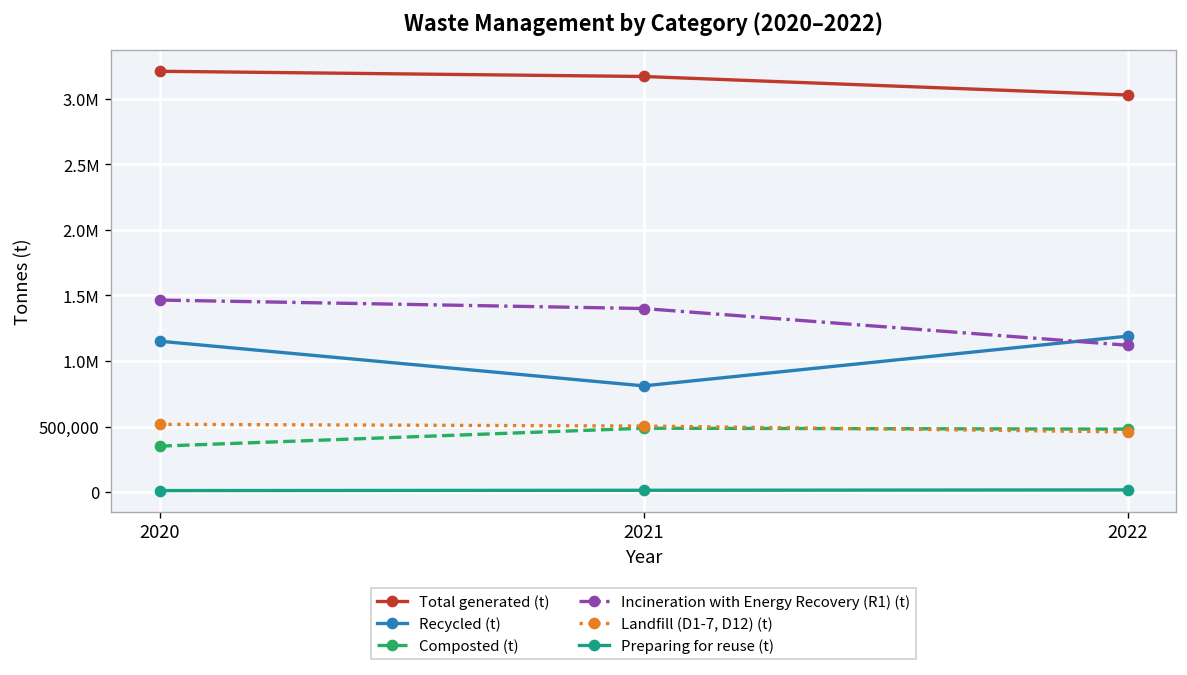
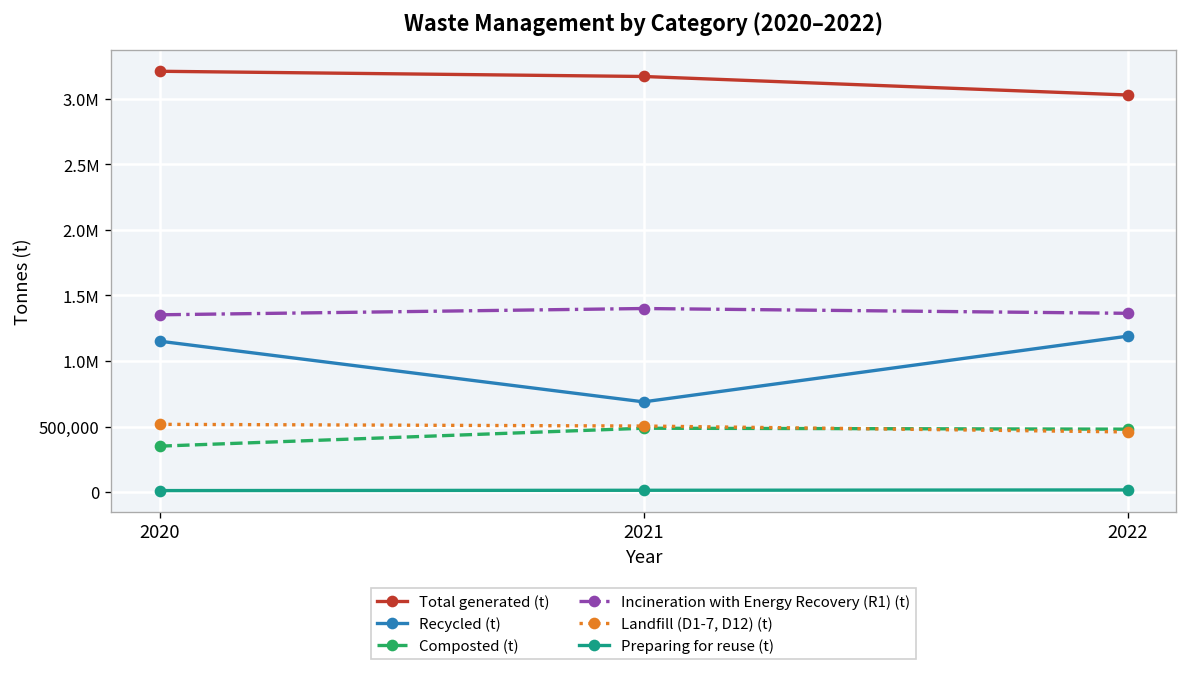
Incineration with Energy Recovery (R1) (t), 2020: 1,470,000 -> 1,350,000
Recycled (t), 2021: 810,000 -> 690,000
Incineration with Energy Recovery (R1) (t), 2022: 1,120,000 -> 1,360,000
